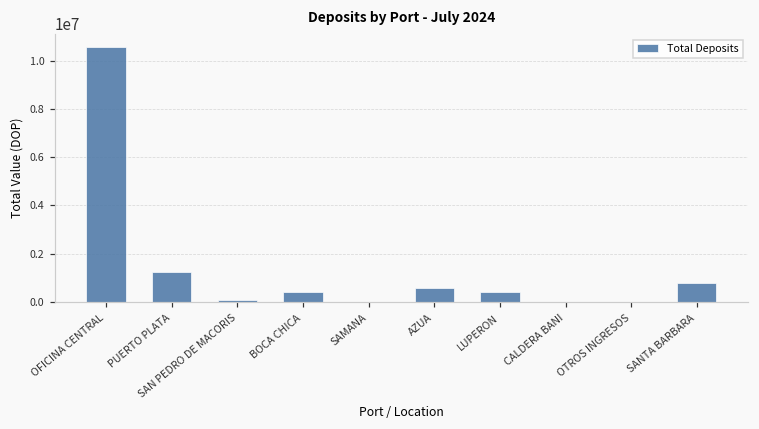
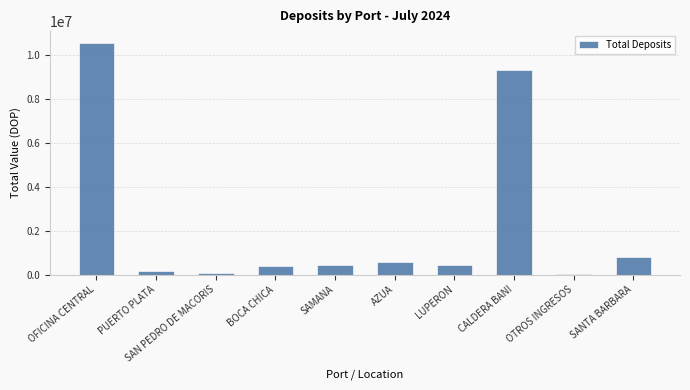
PUERTO PLATA: 1300000 -> 100000
SAMANA: 0 -> 400000
CALDERA BANI: 0 -> 9300000
